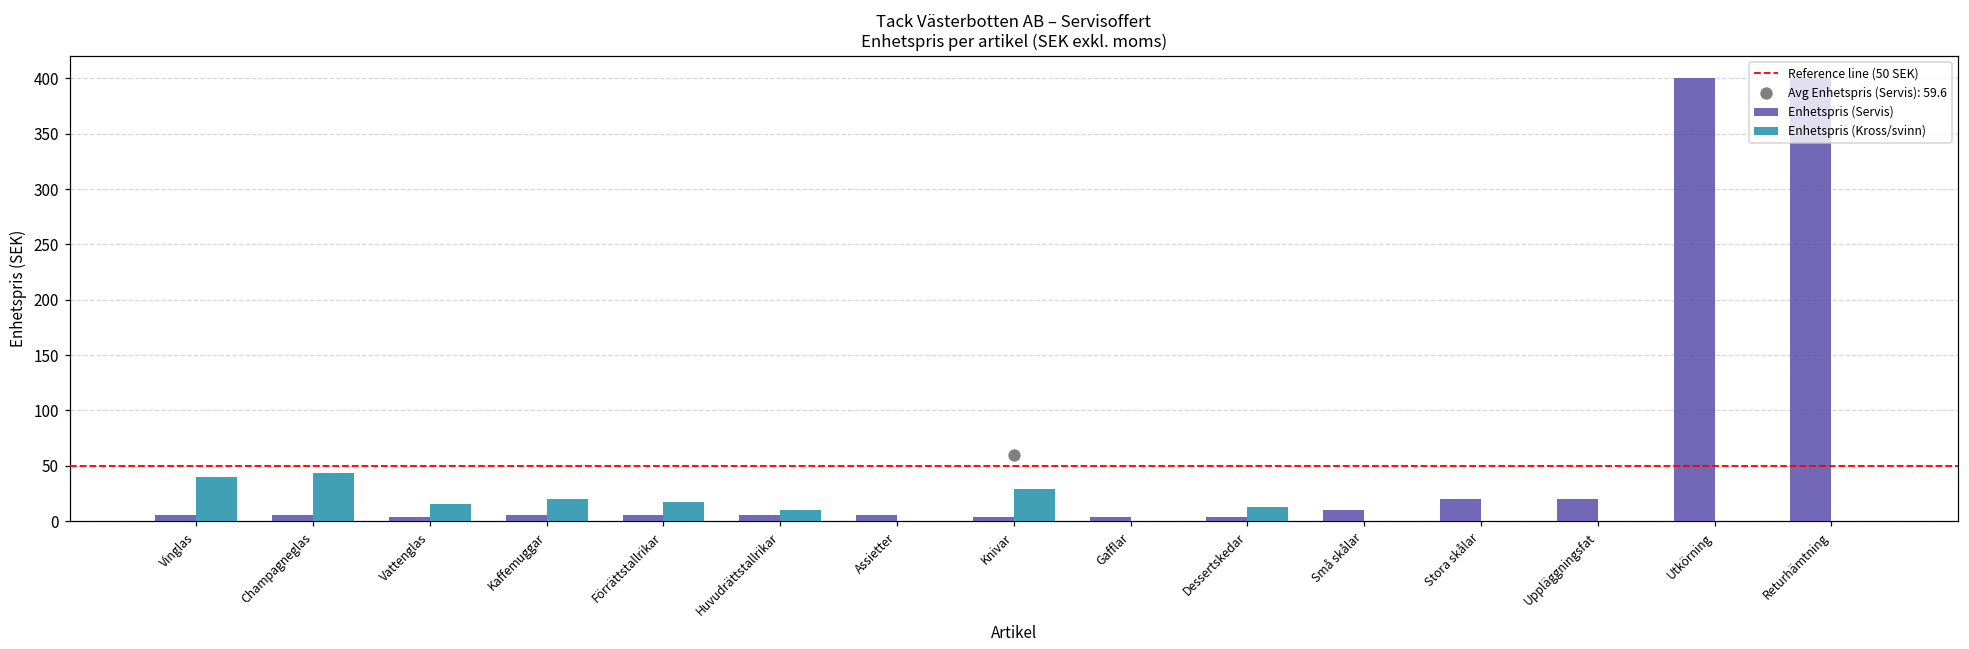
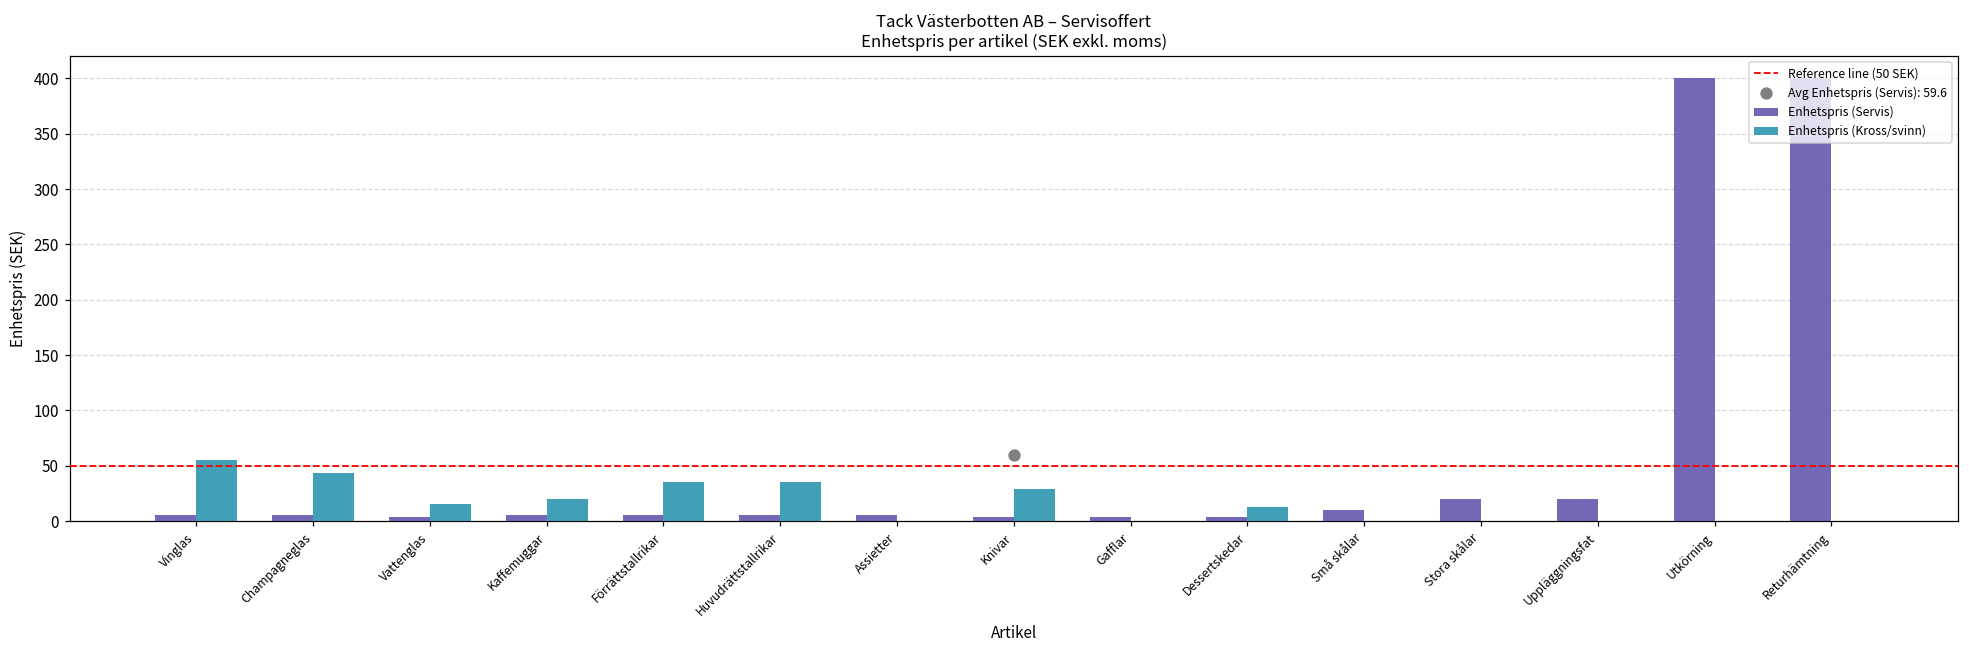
Enhetspris (Kross/svinn), Vinglas: 40 -> 55
Enhetspris (Kross/svinn), Förrättstallrikar: 17 -> 35
Enhetspris (Kross/svinn), Huvudrättstallrikar: 10 -> 35
